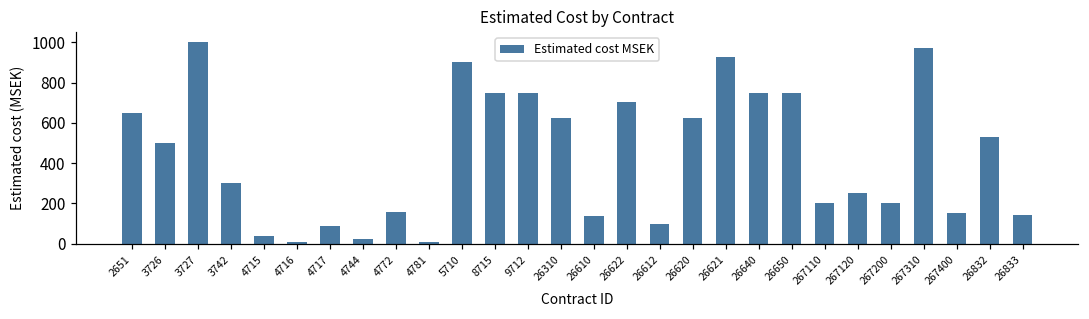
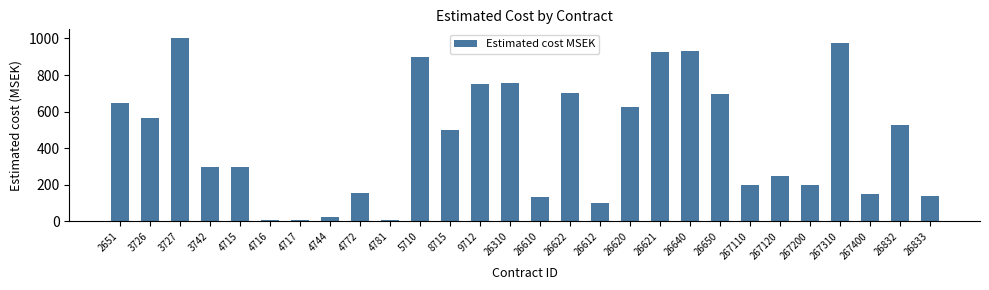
3726: 500 -> 570
4715: 40 -> 300
4717: 90 -> 10
8715: 750 -> 500
26310: 630 -> 760
26640: 750 -> 930
26650: 750 -> 700
